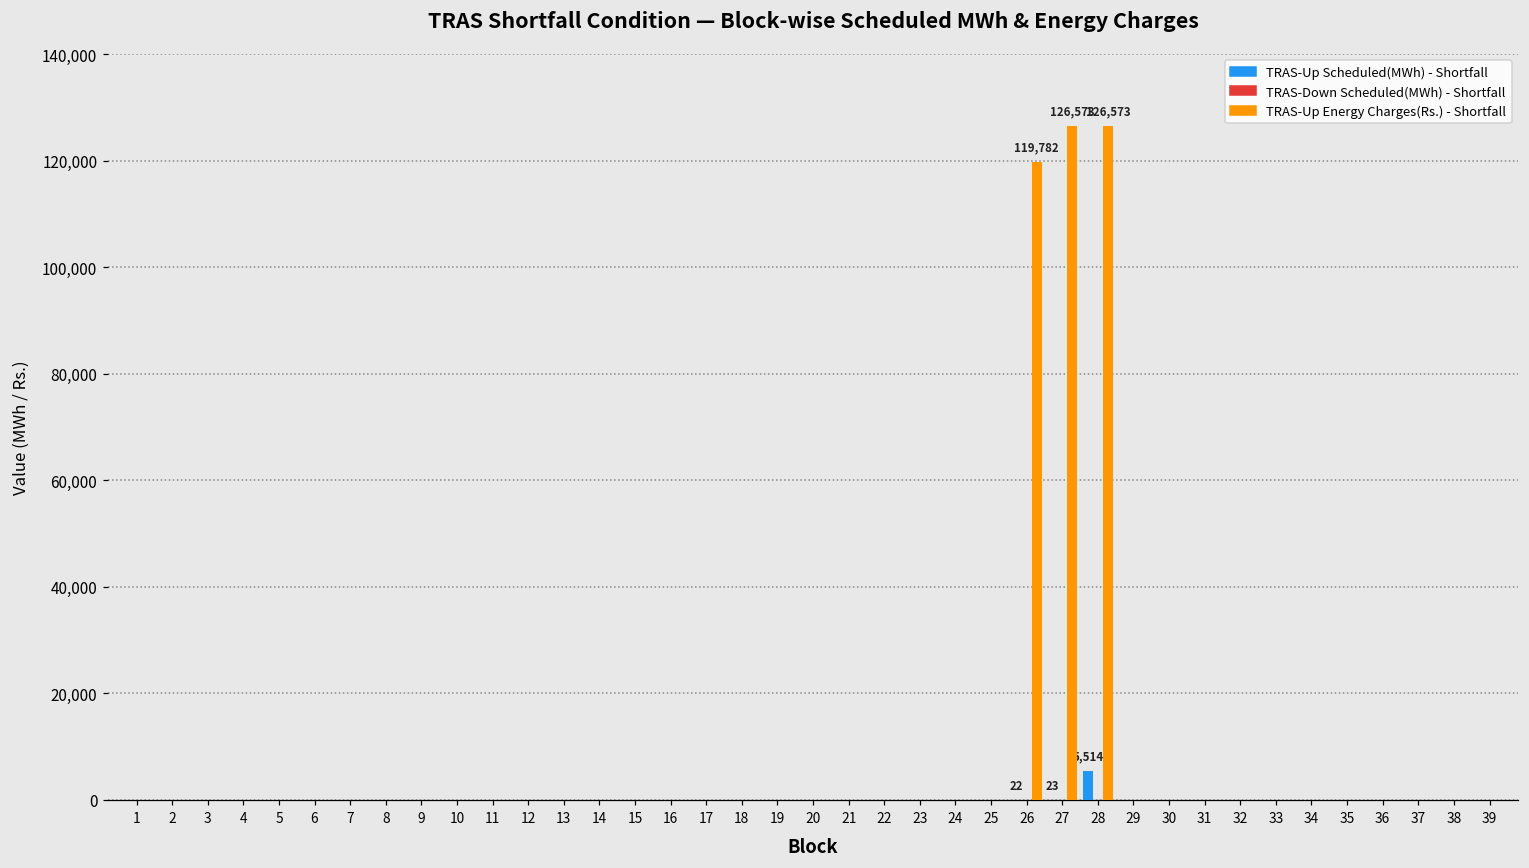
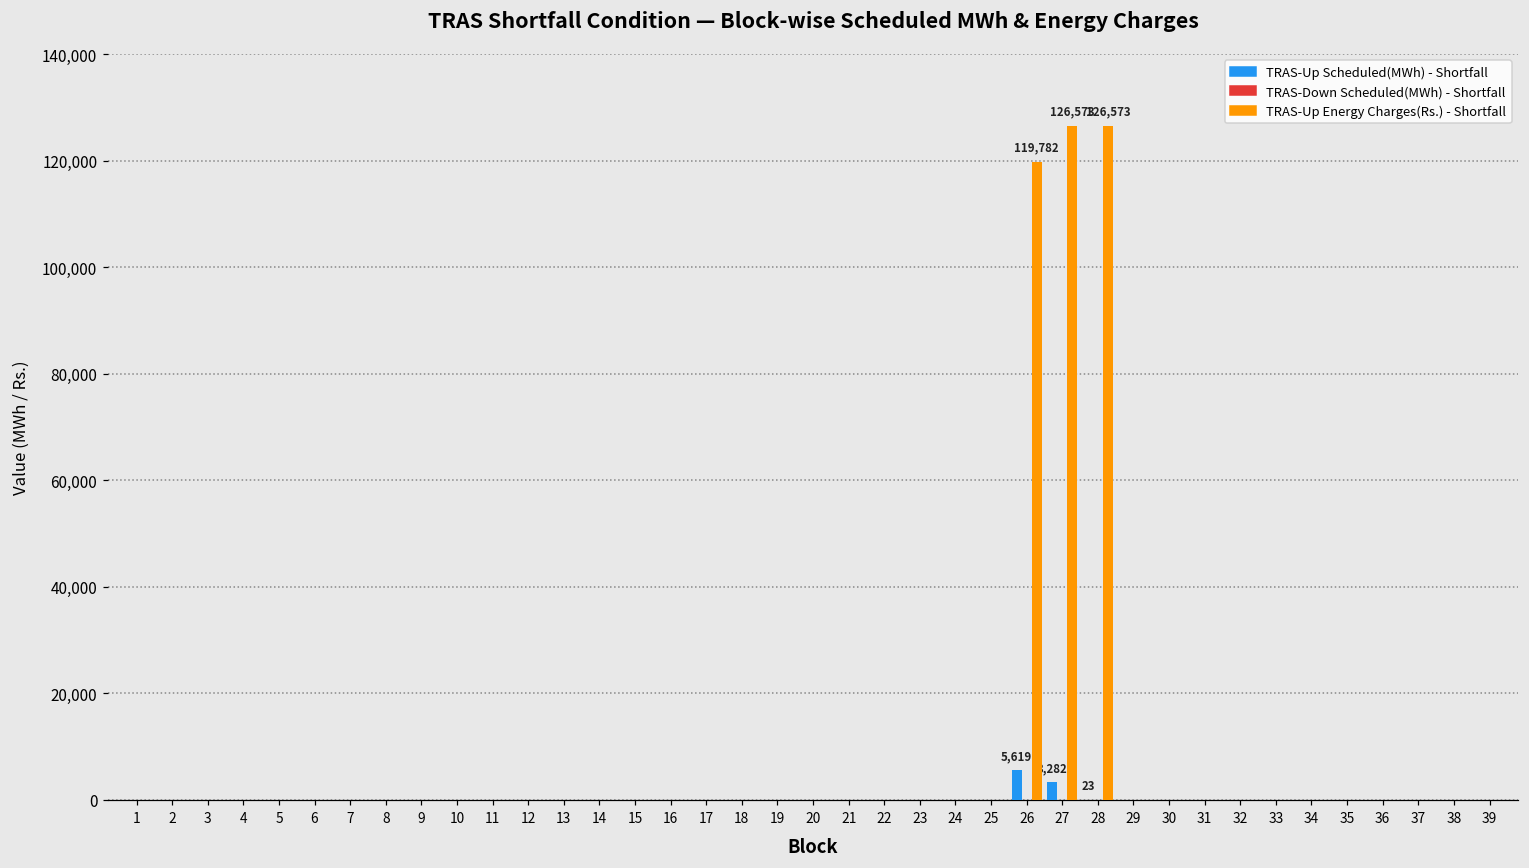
TRAS-Up Scheduled(MWh) - Shortfall, 26: 22 -> 5,619
TRAS-Up Scheduled(MWh) - Shortfall, 27: 23 -> 3,282
TRAS-Up Scheduled(MWh) - Shortfall, 28: 5,514 -> 23
